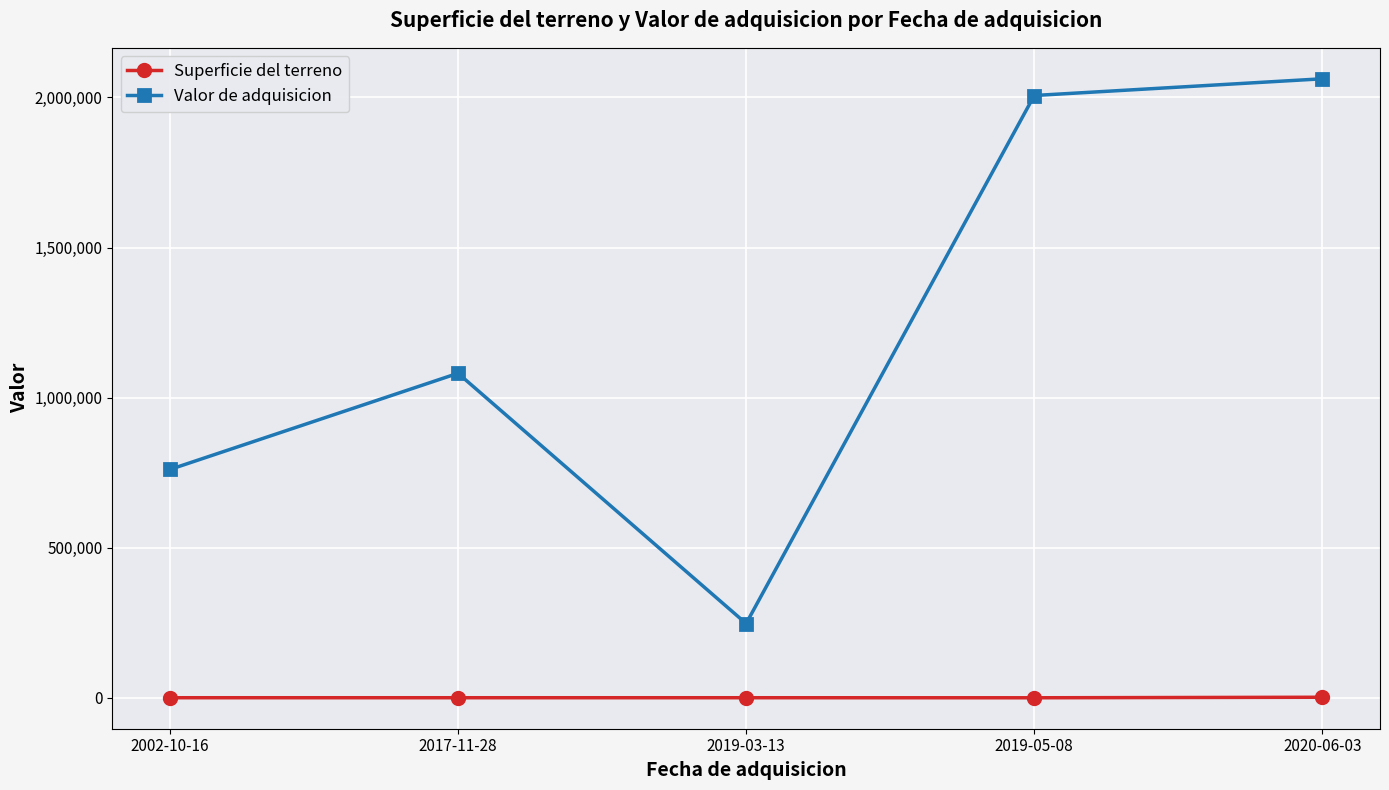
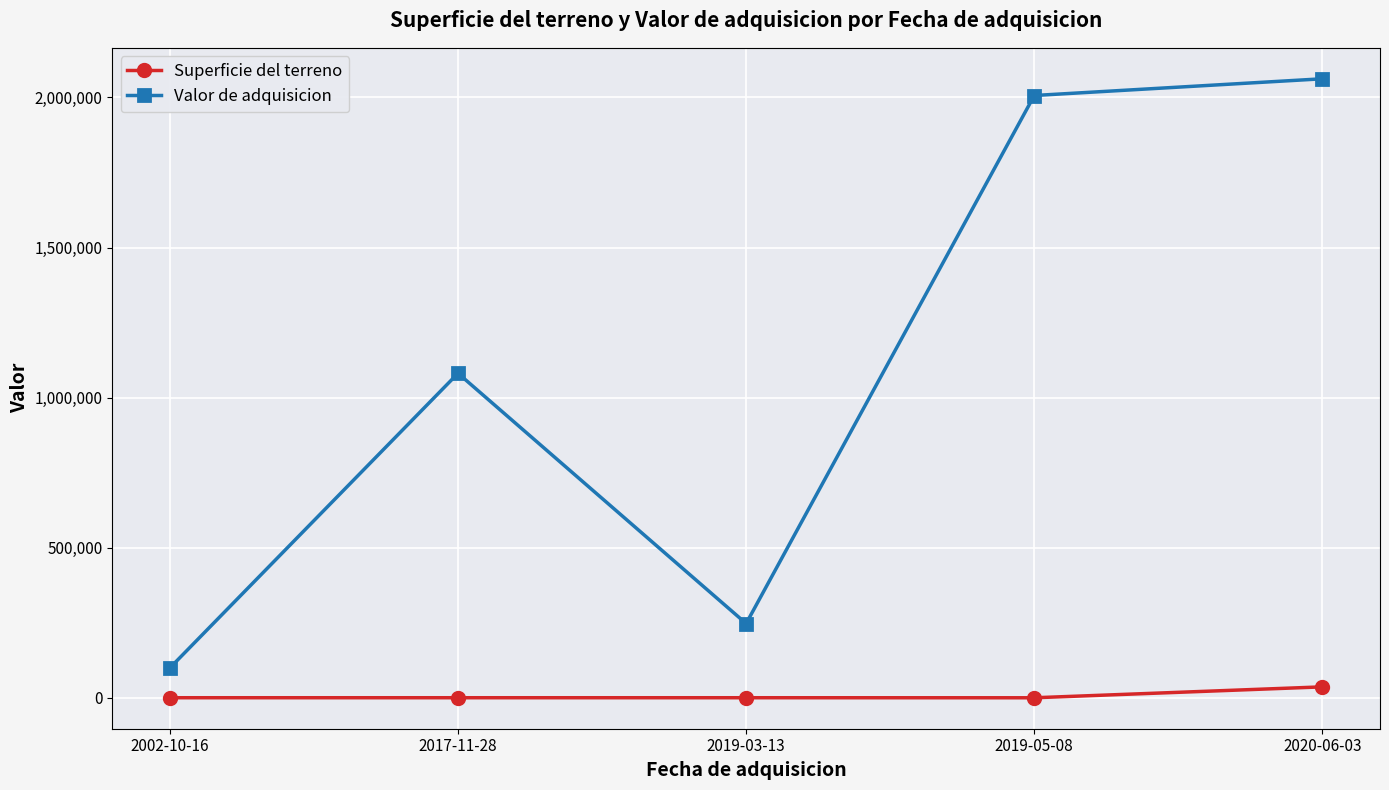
Valor de adquisicion, 2002-10-16: 760,000 -> 100,000
Superficie del terreno, 2020-06-03: 0 -> 40,000
